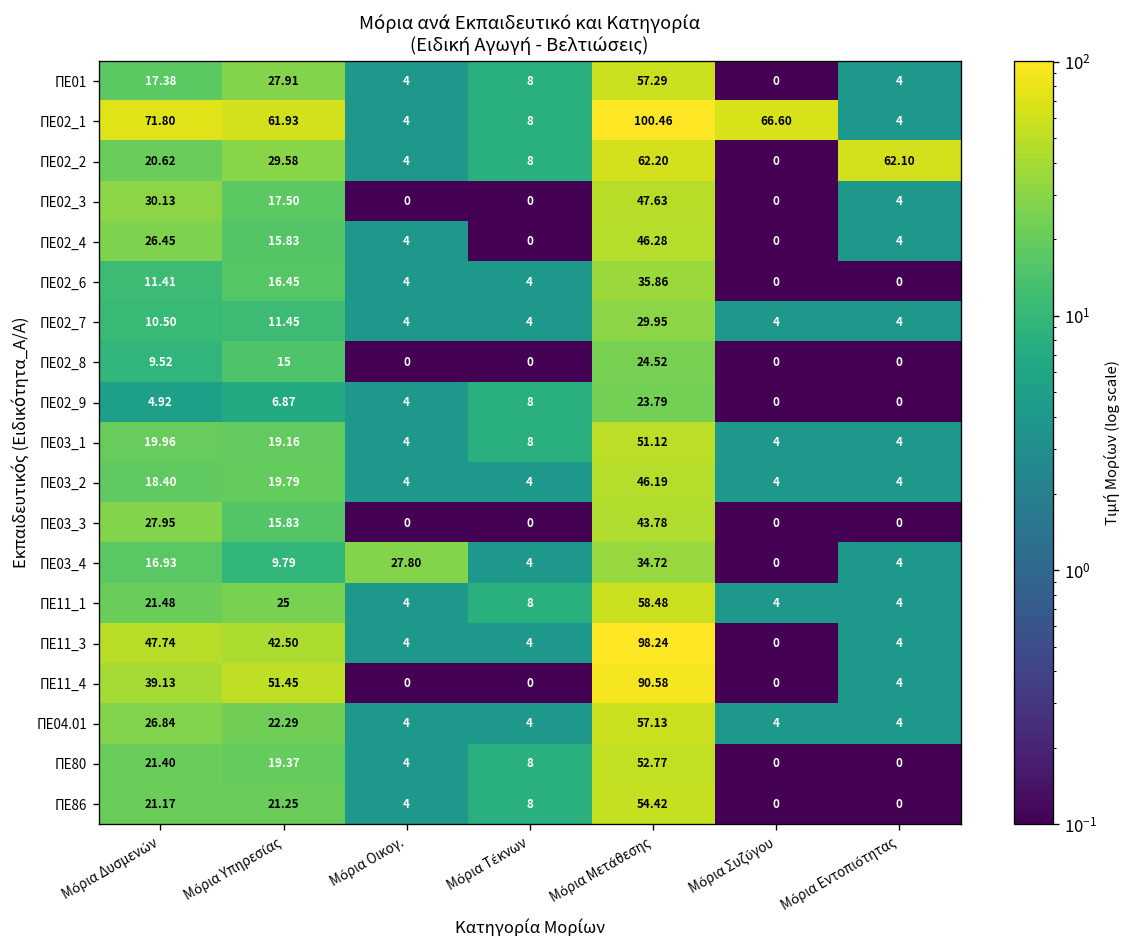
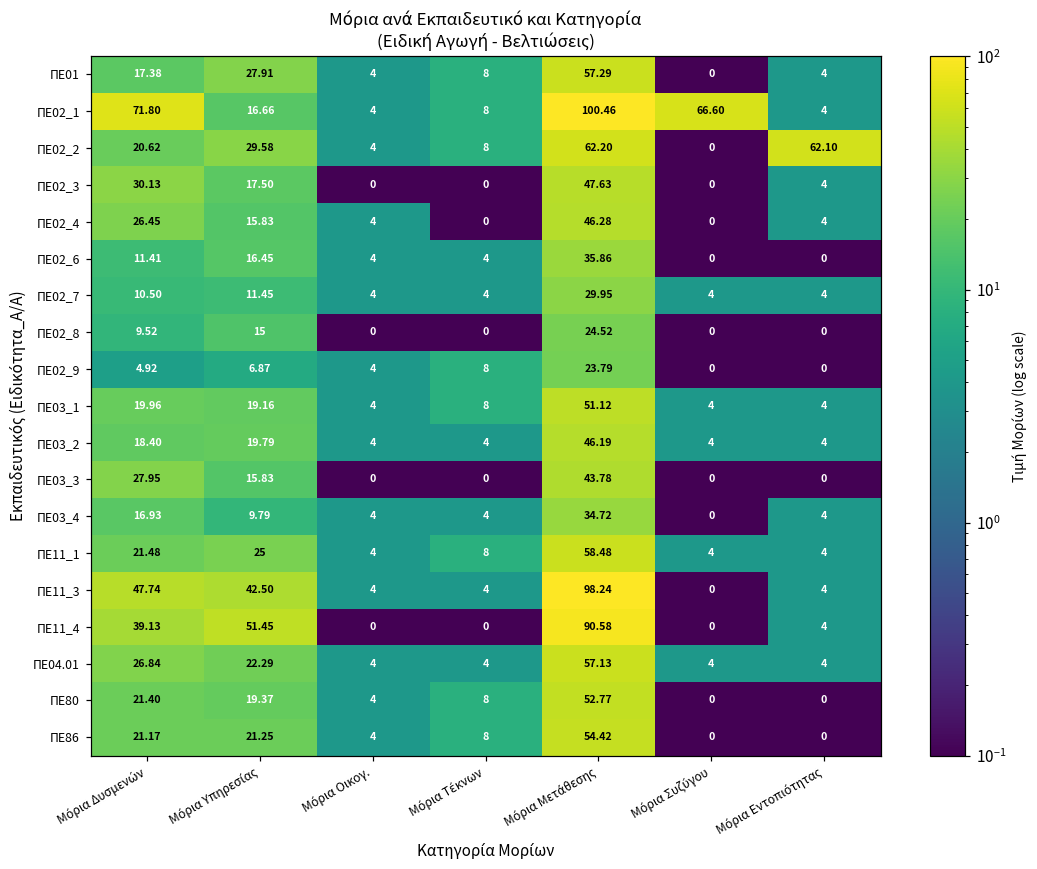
ΠΕ02_1, Μόρια Υπηρεσίας: 61.93 -> 16.66
ΠΕ03_4, Μόρια Οικογ.: 27.80 -> 4
